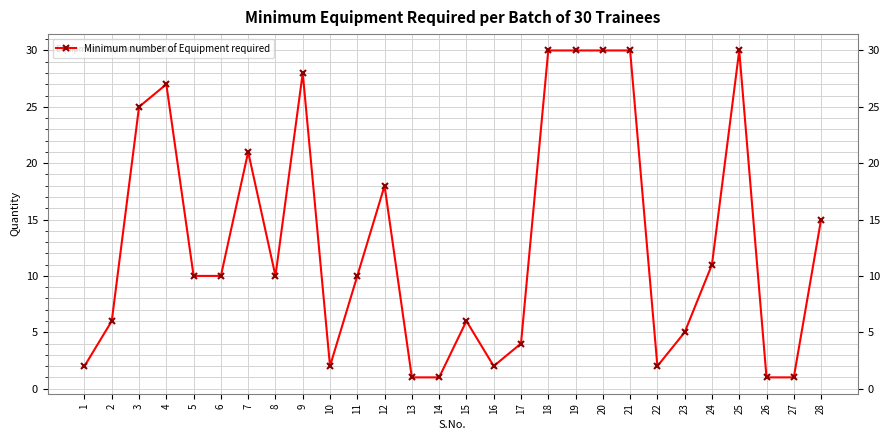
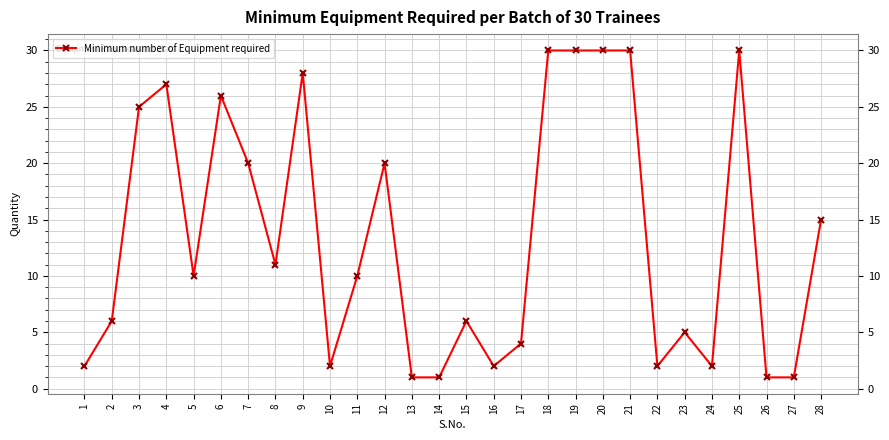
6: 10 -> 26
7: 21 -> 20
8: 10 -> 11
12: 18 -> 20
24: 11 -> 2
